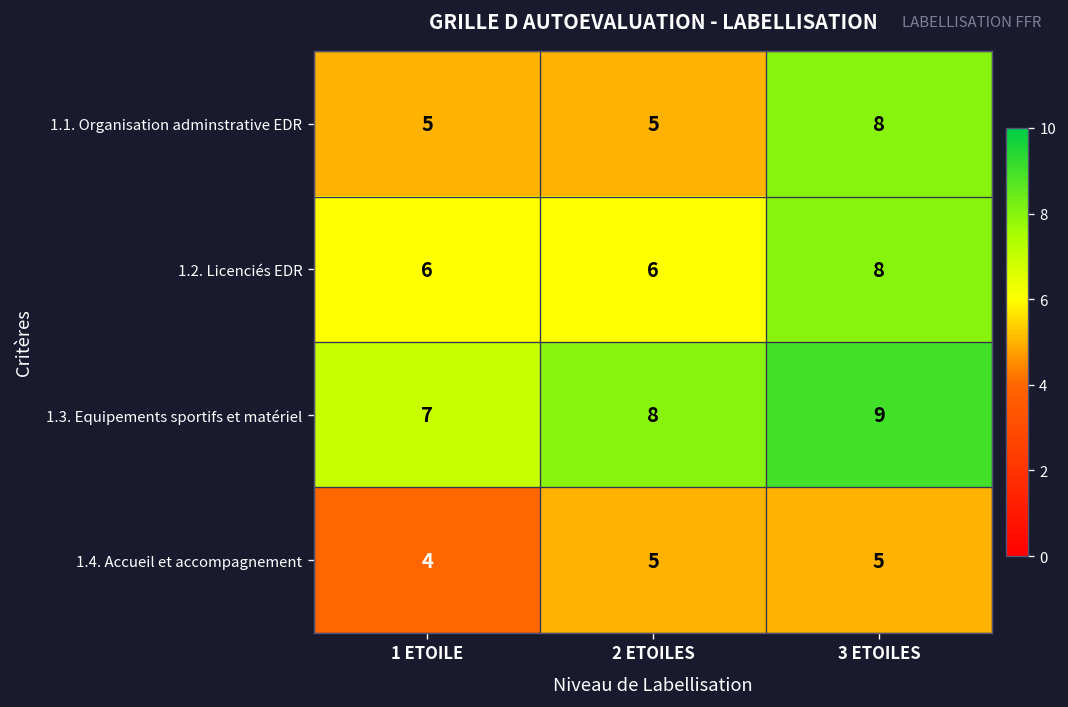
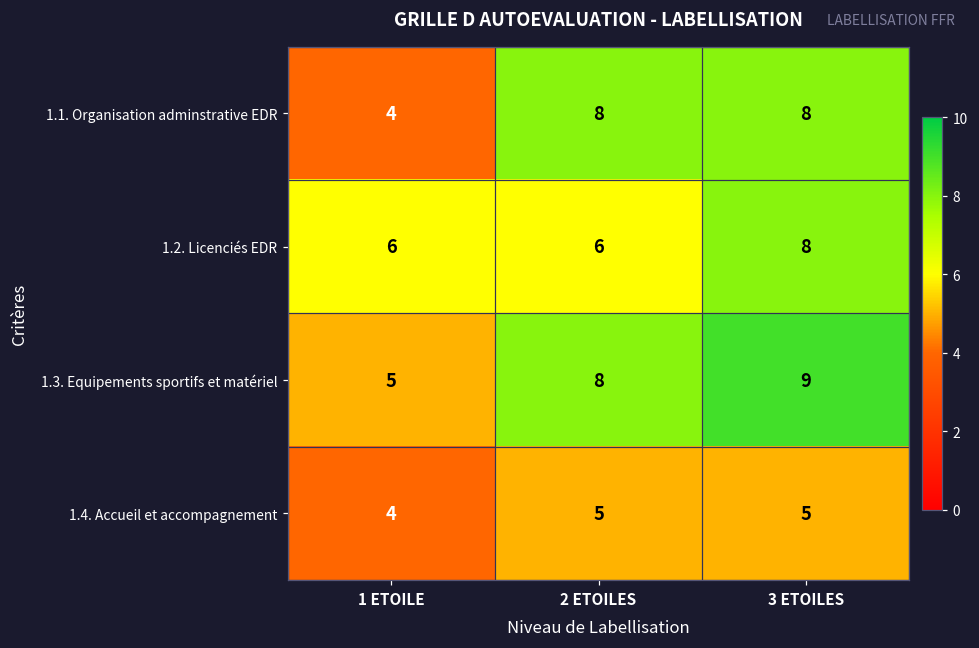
1.1. Organisation adminstrative EDR, 1 ETOILE: 5 -> 4
1.1. Organisation adminstrative EDR, 2 ETOILES: 5 -> 8
1.3. Equipements sportifs et matériel, 1 ETOILE: 7 -> 5
